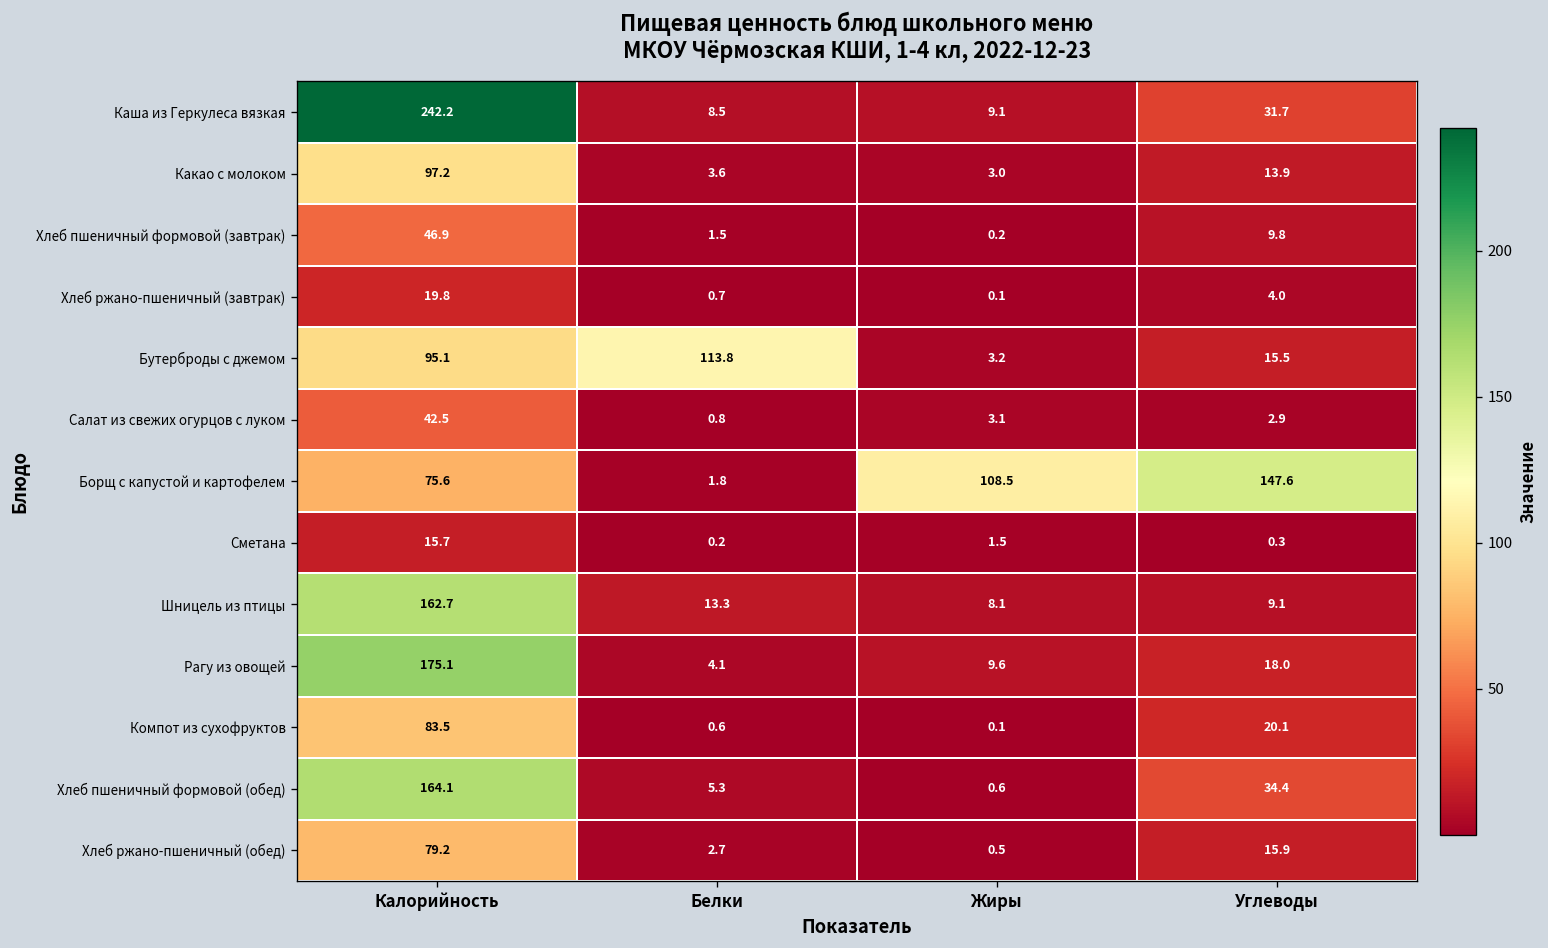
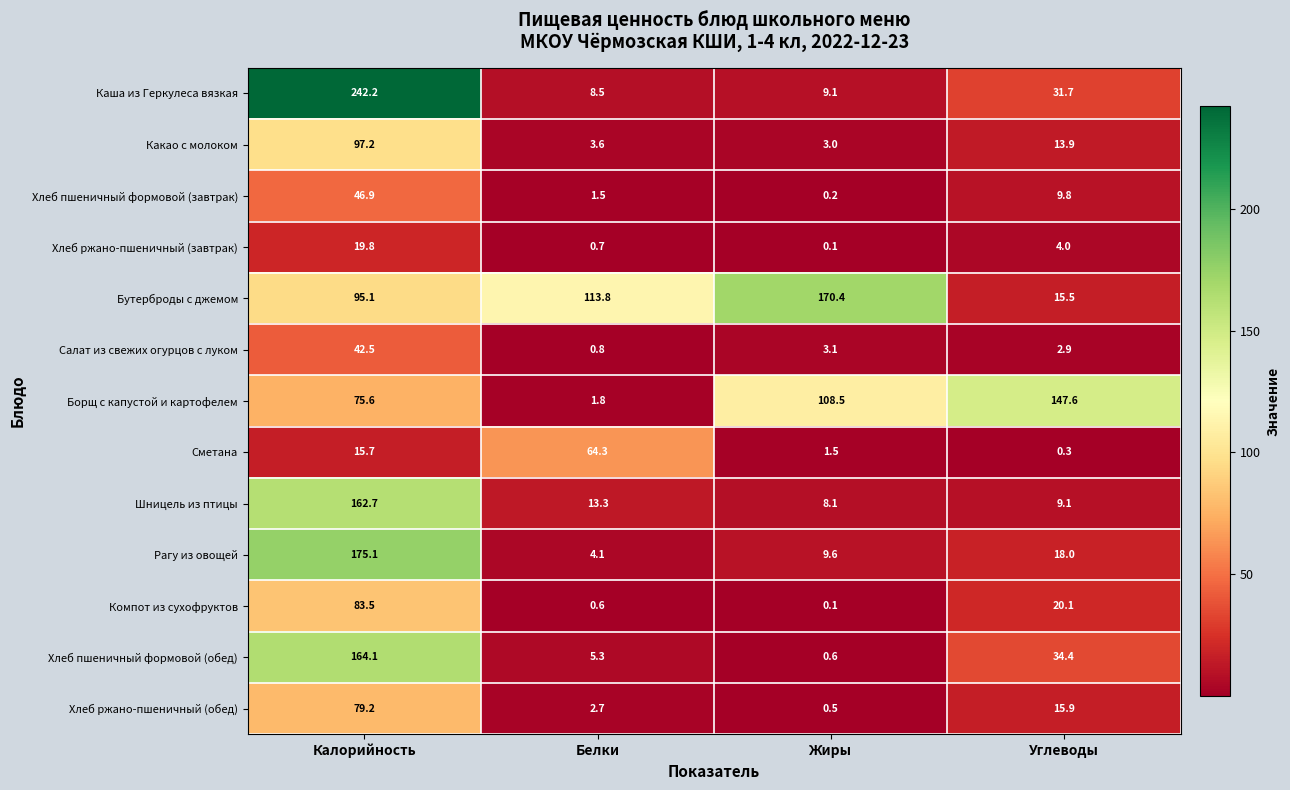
Бутерброды с джемом, Жиры: 3.2 -> 170.4
Сметана, Белки: 0.2 -> 64.3
